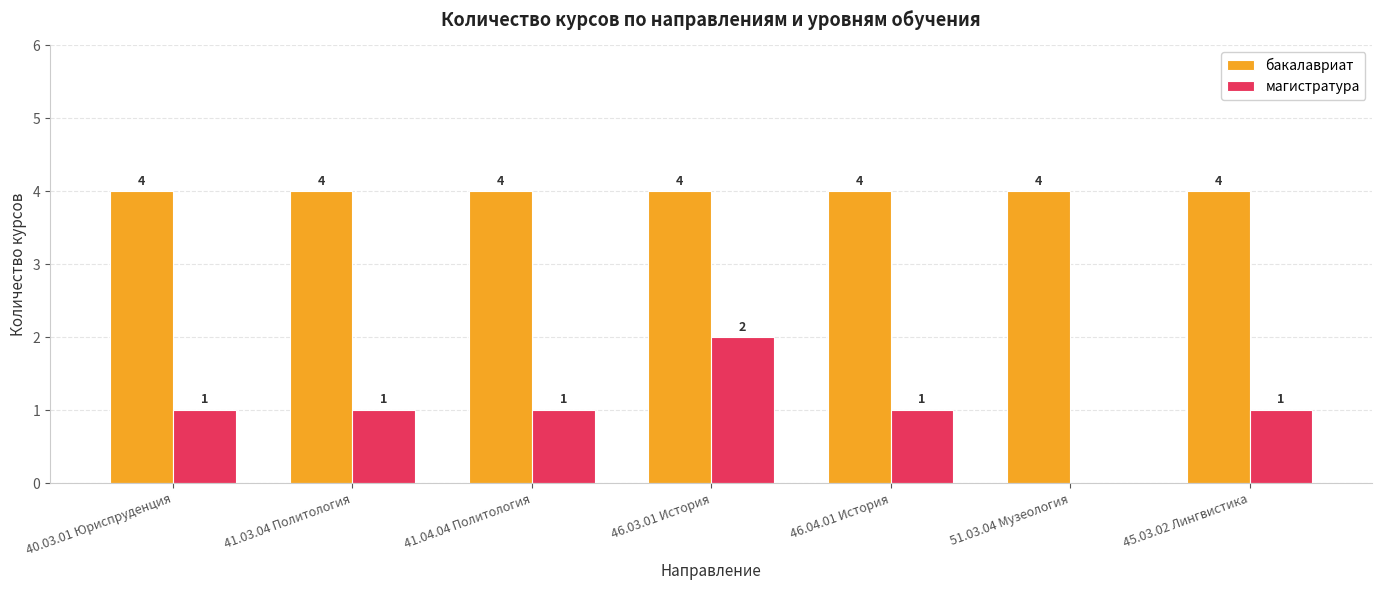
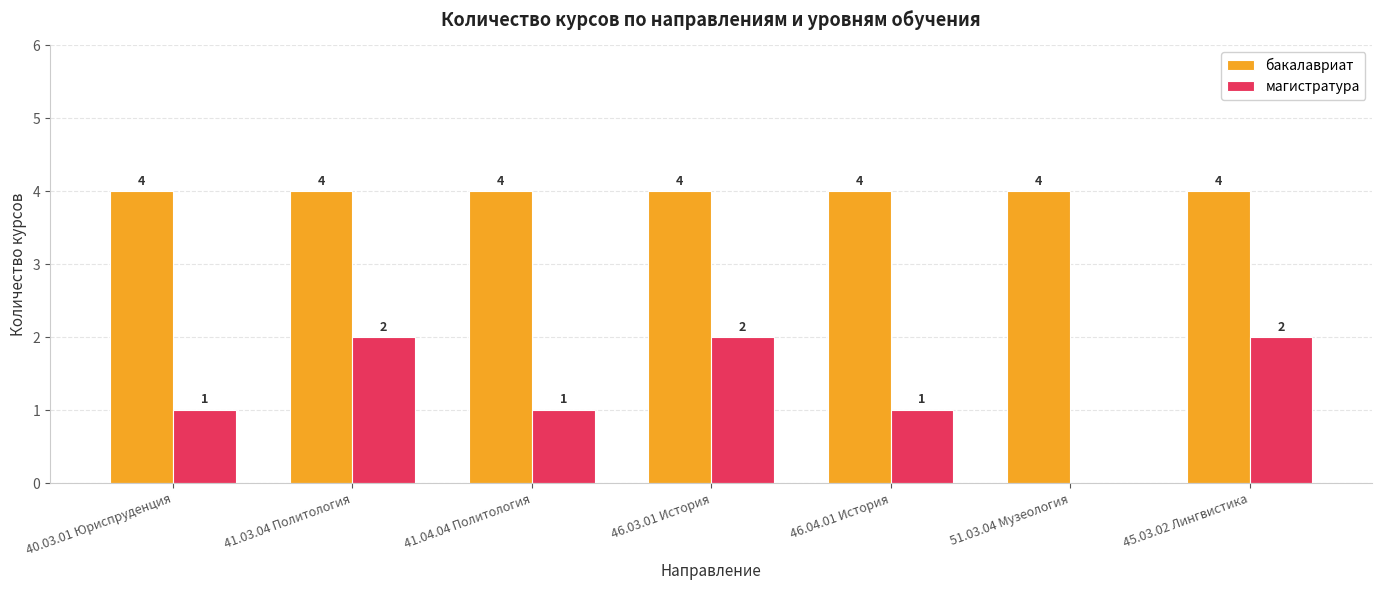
магистратура, 41.03.04 Политология: 1 -> 2
магистратура, 45.03.02 Лингвистика: 1 -> 2
